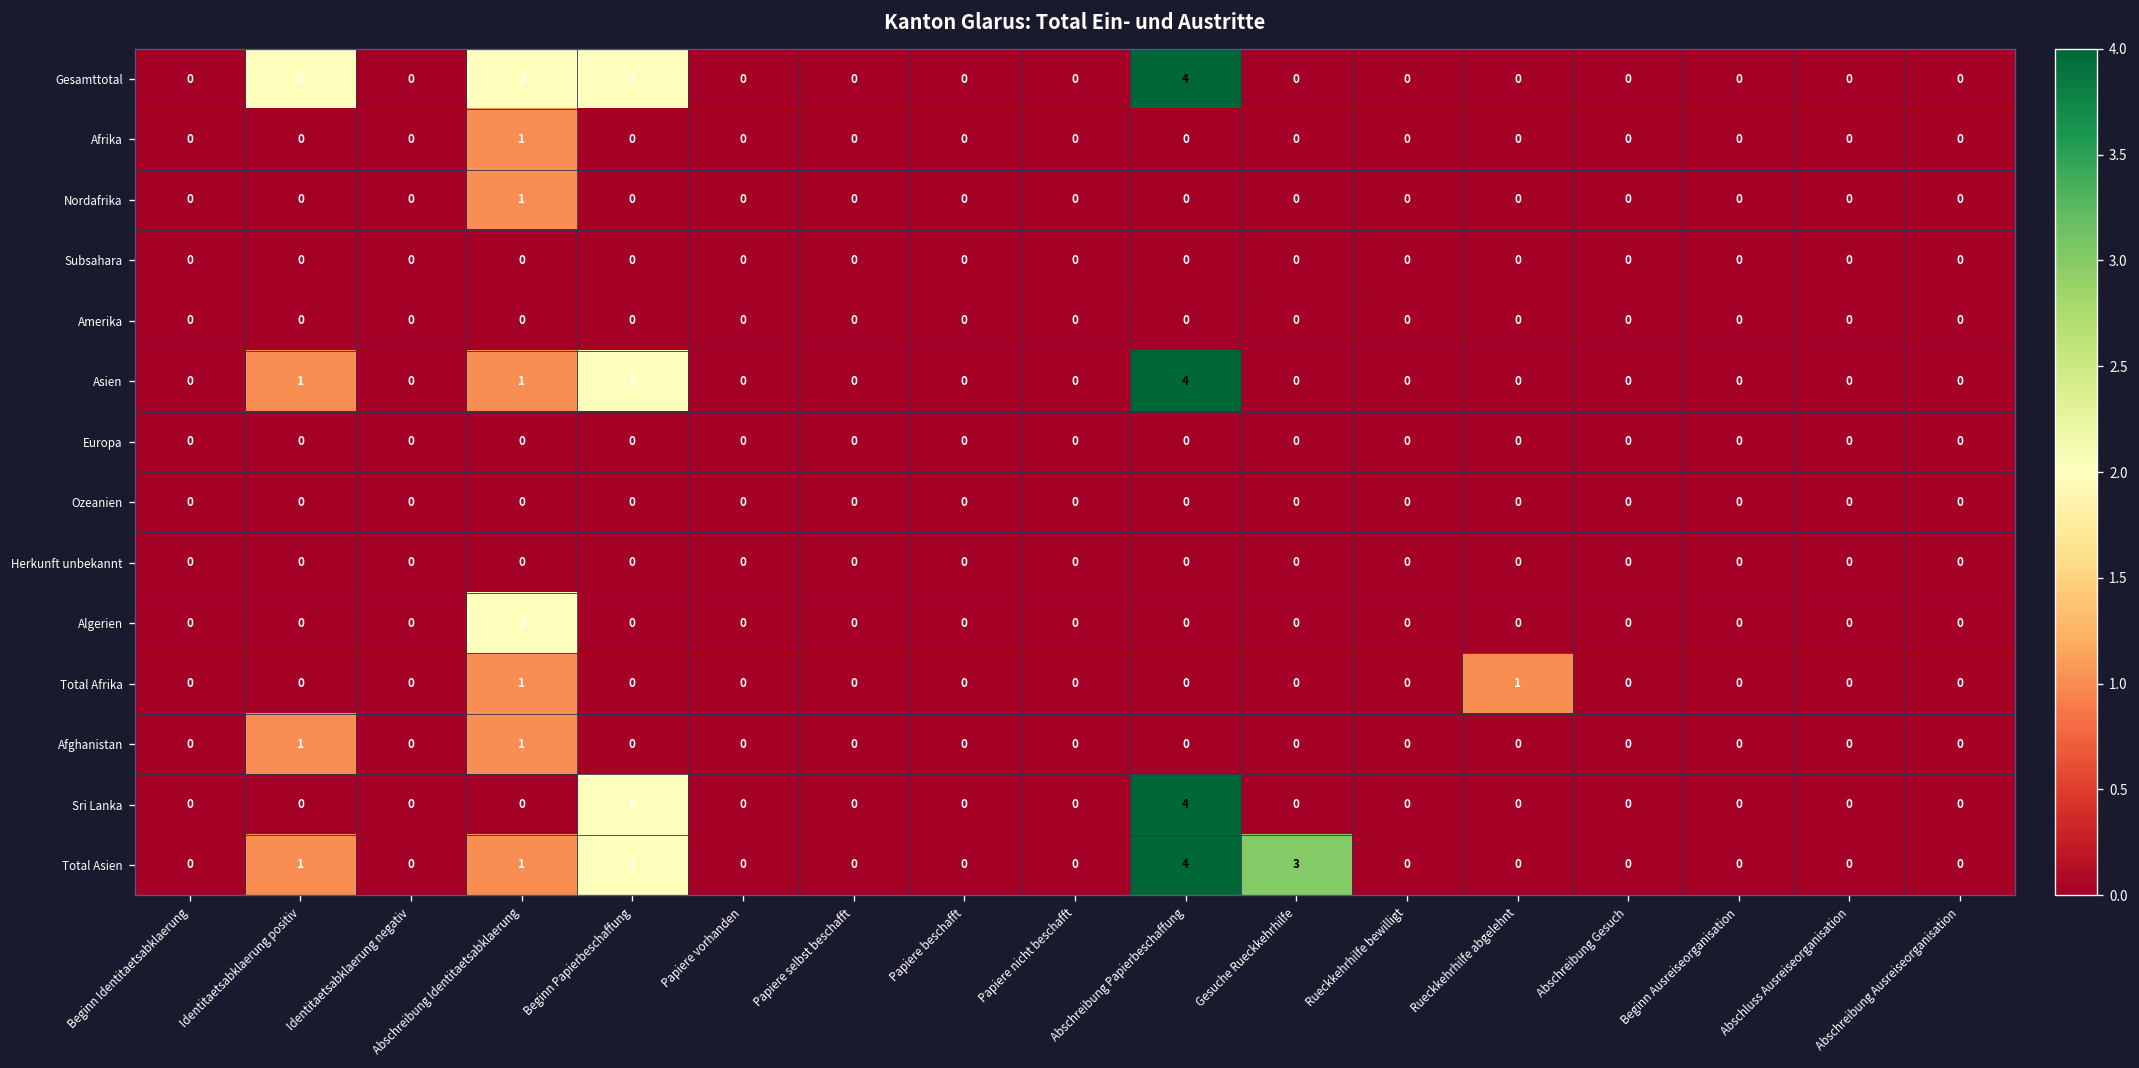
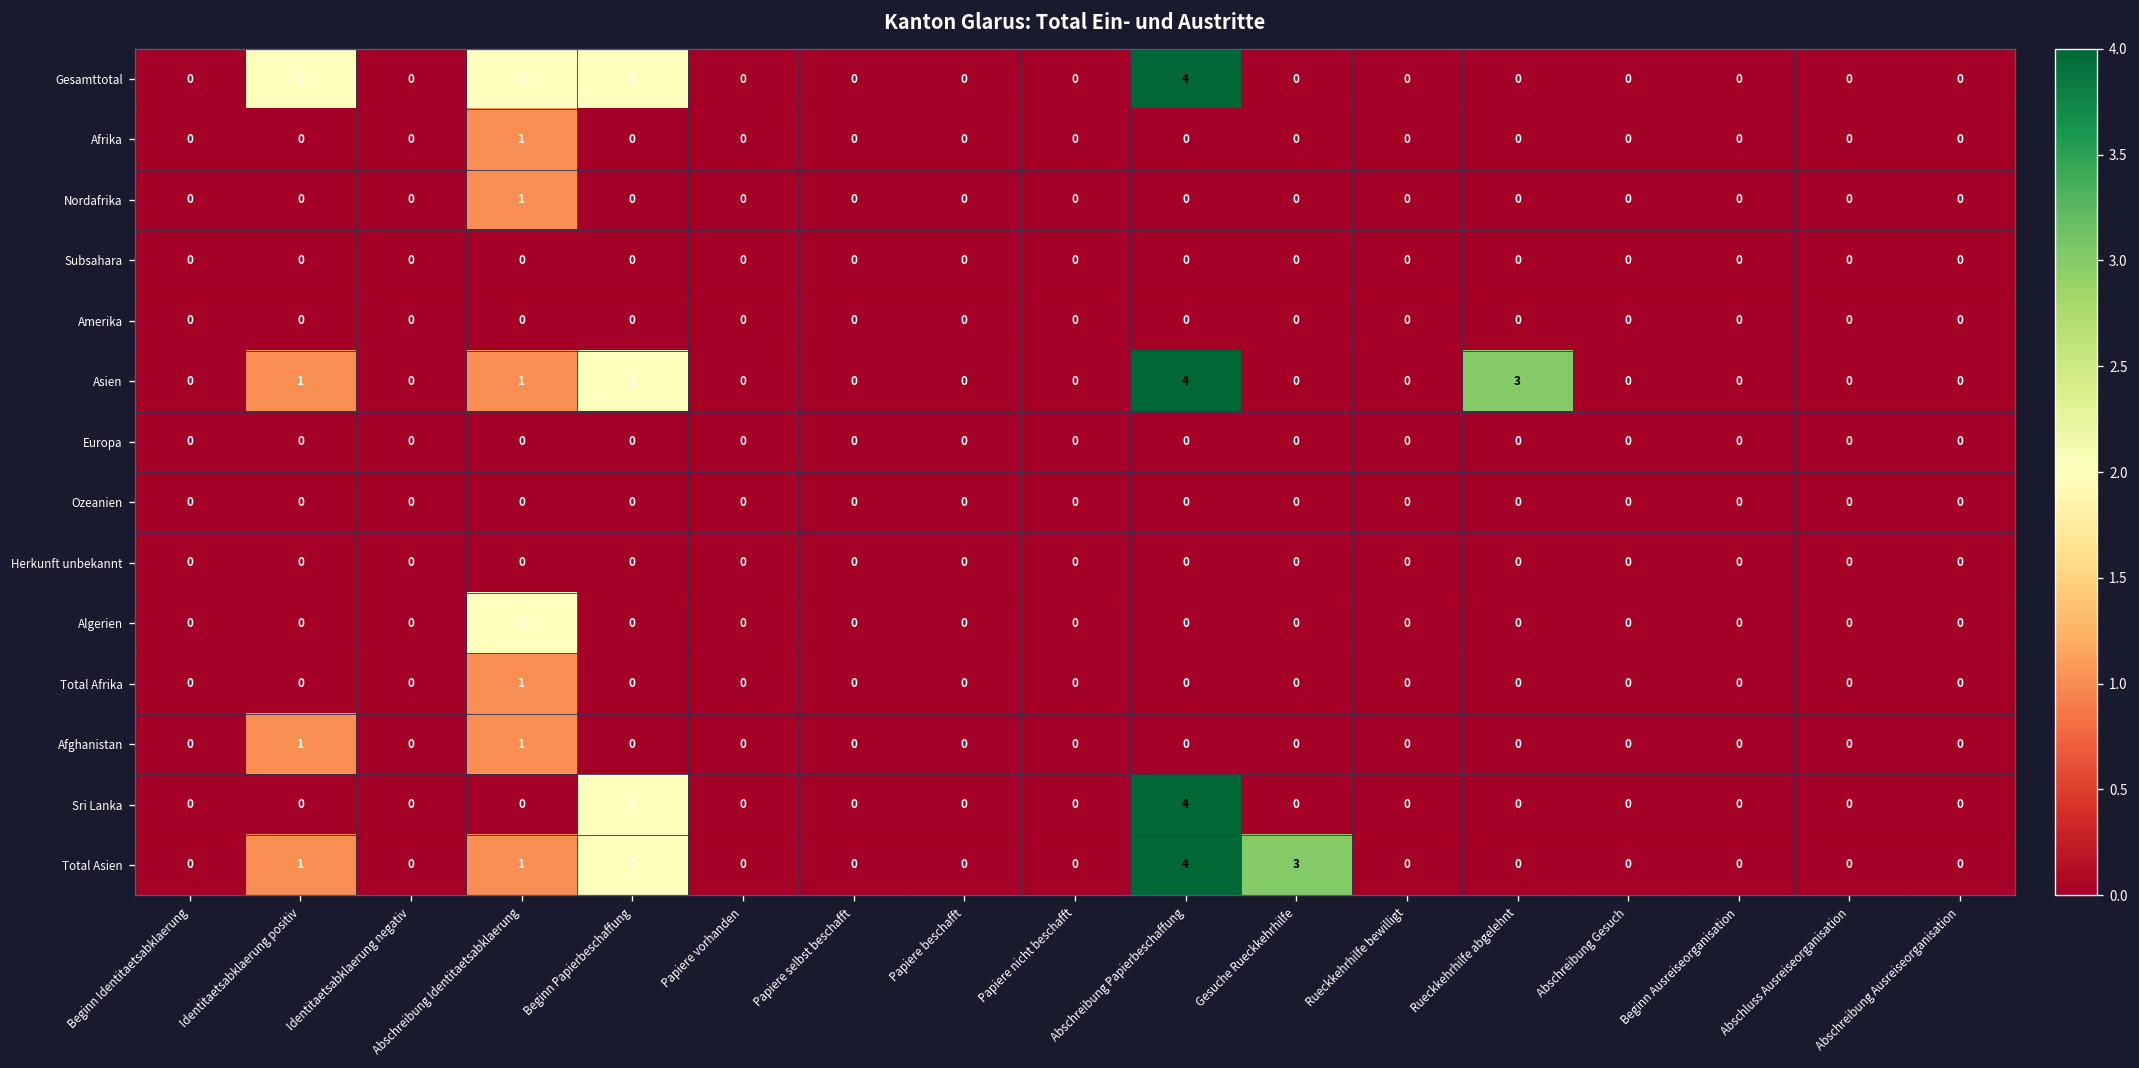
Asien, Rueckkehrhilfe abgelehnt: 0 -> 3
Total Afrika, Rueckkehrhilfe abgelehnt: 1 -> 0
